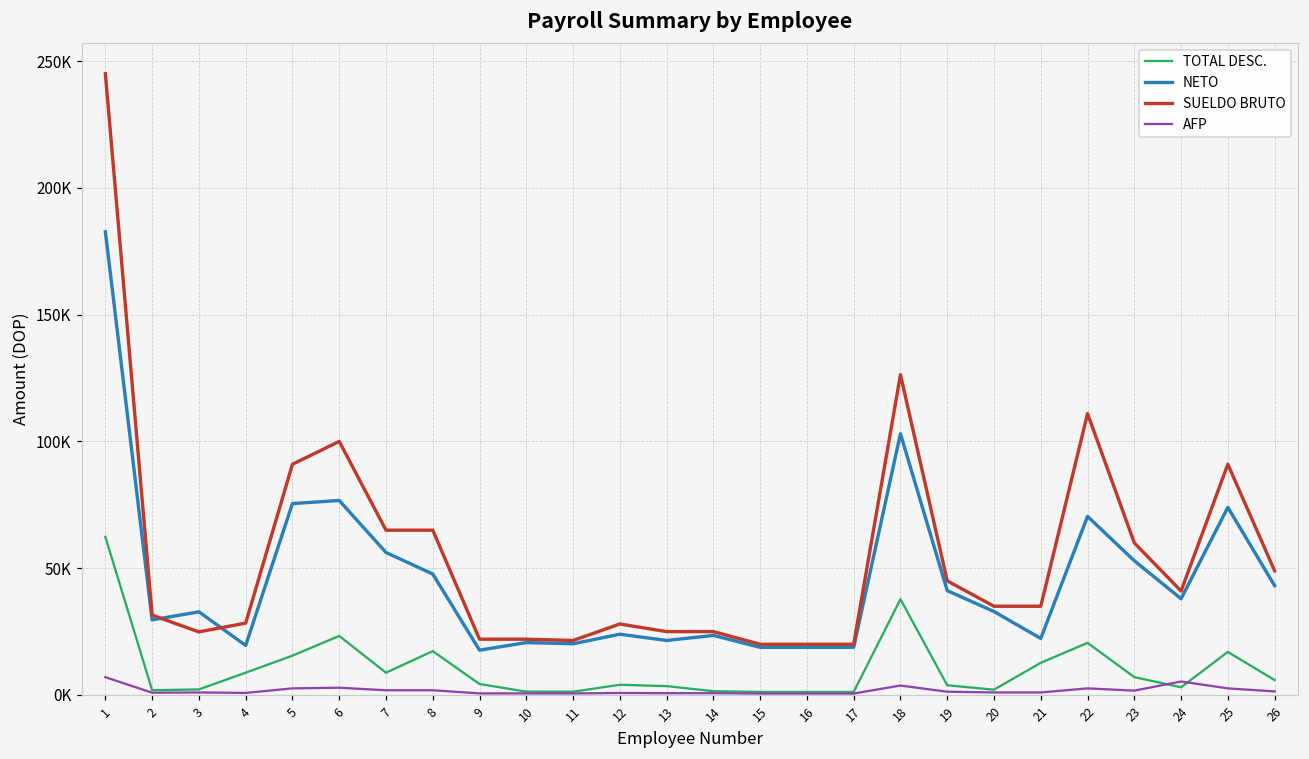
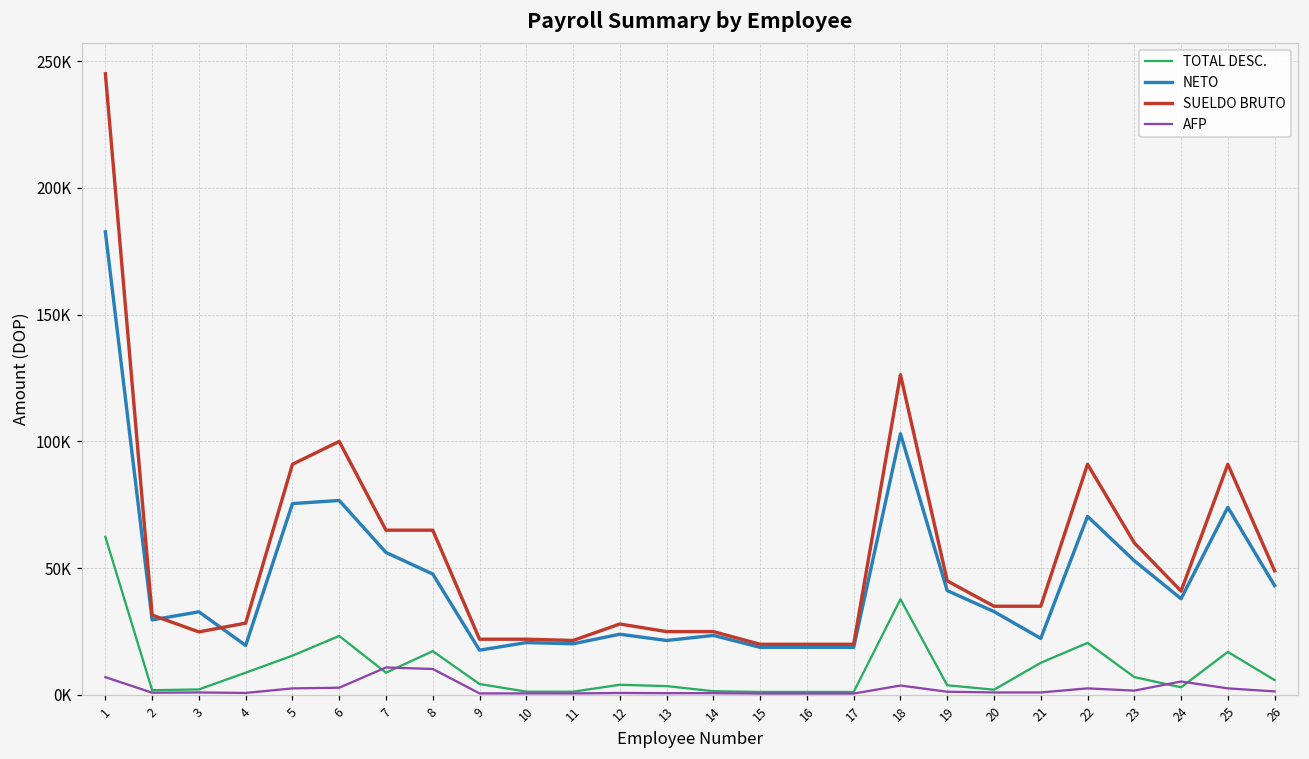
AFP, 7: 2000 -> 11000
AFP, 8: 2000 -> 10000
SUELDO BRUTO, 22: 111000 -> 91000
